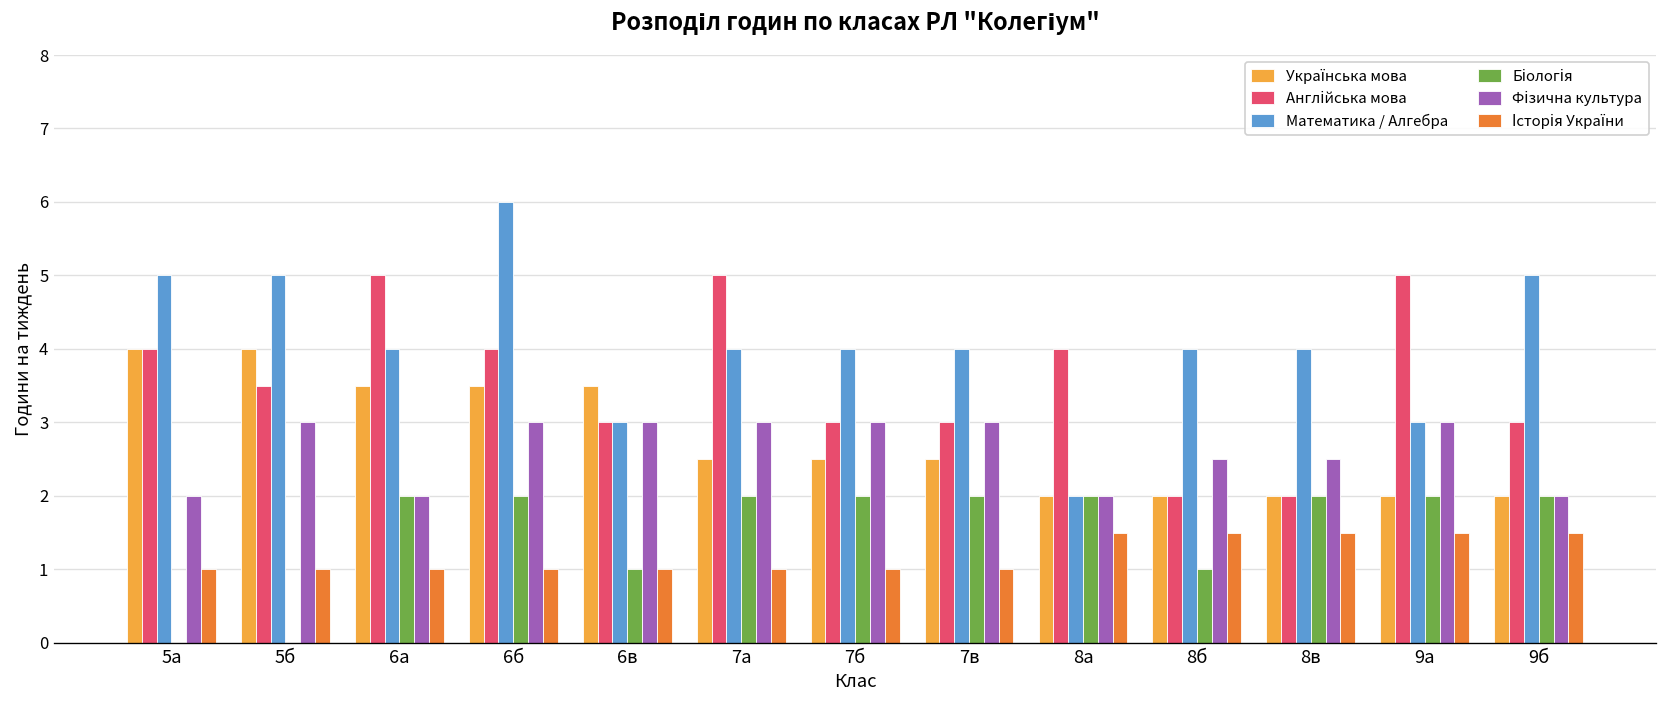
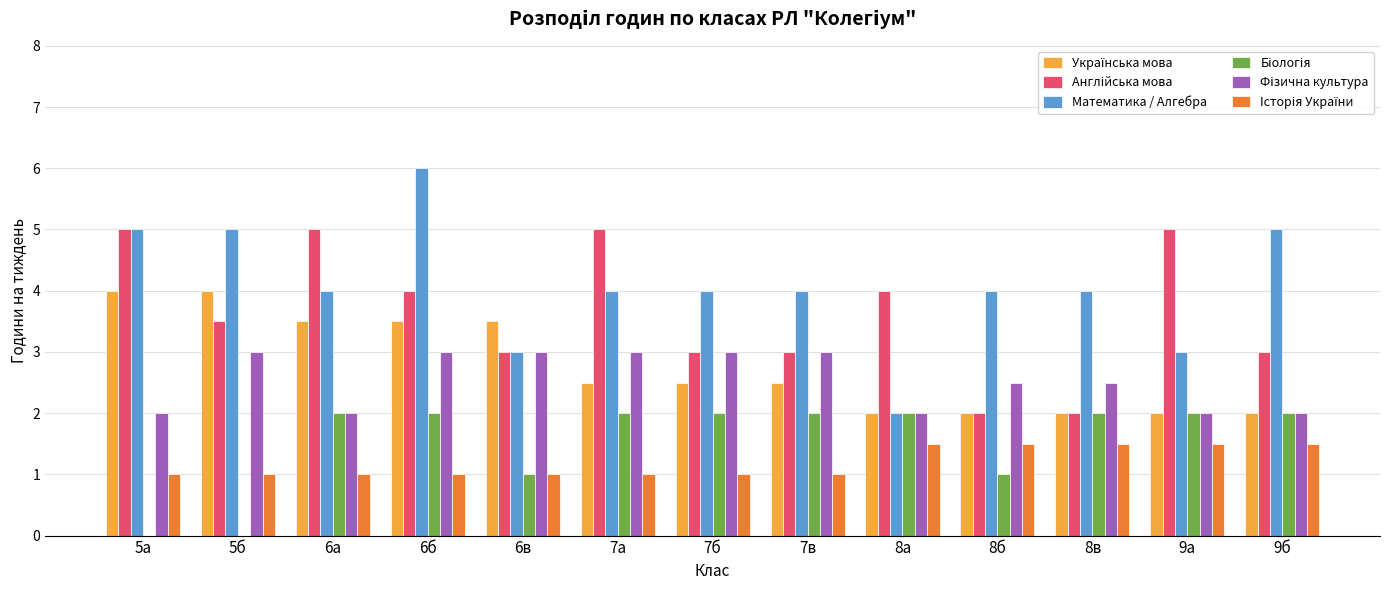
Англійська мова, 5а: 4 -> 5
Фізична культура, 9a: 3 -> 2
